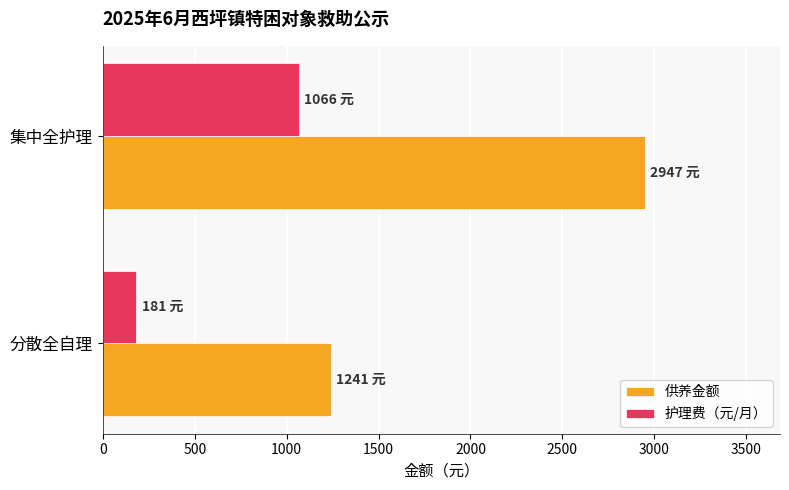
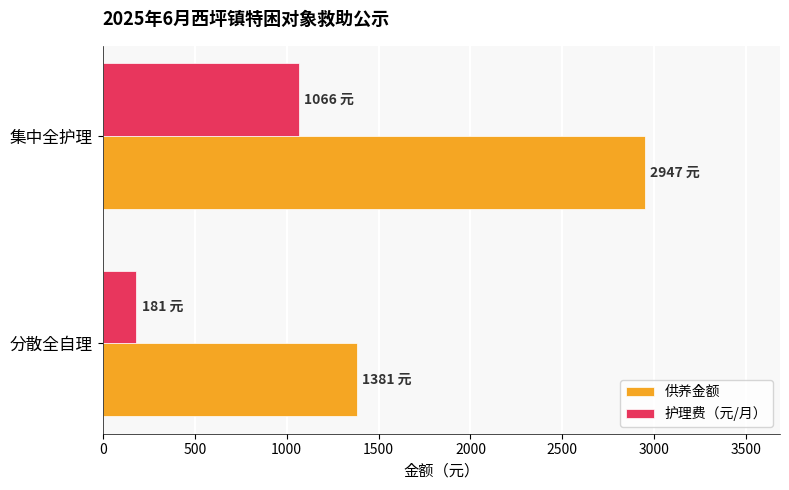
供养金额, 分散全自理: 1241 -> 1381
